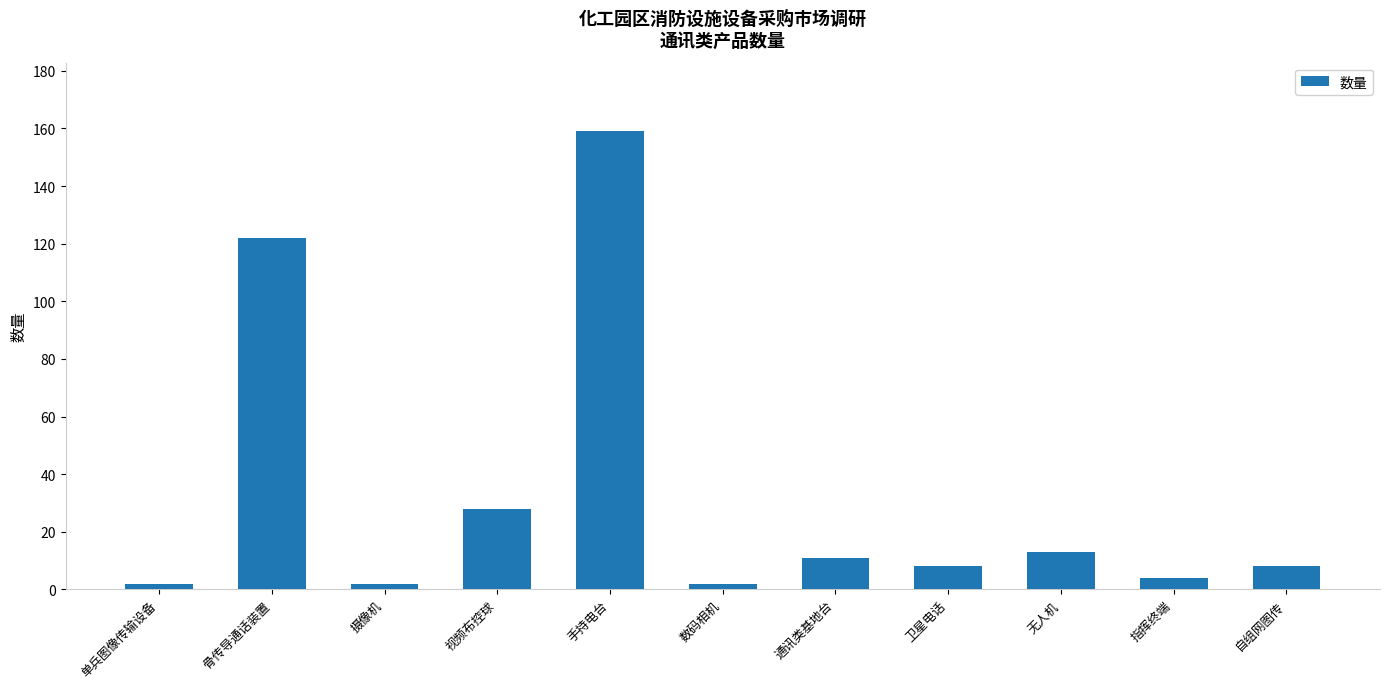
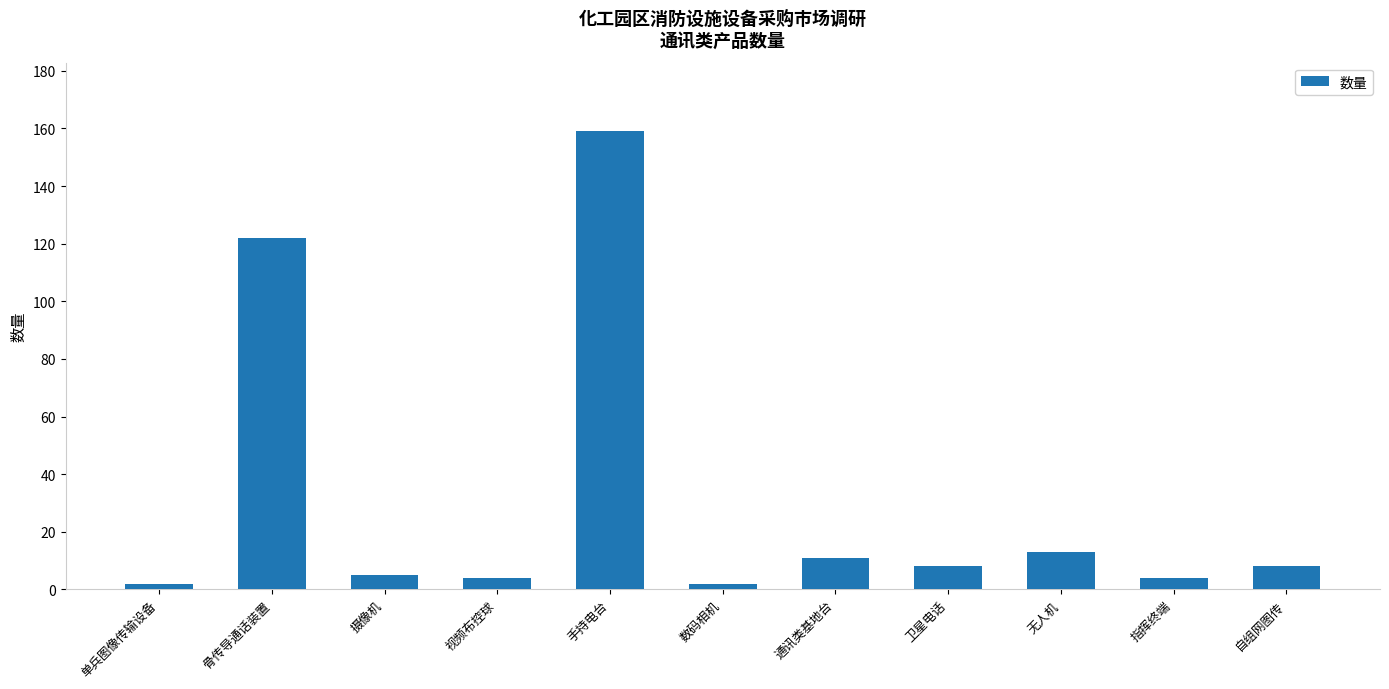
摄像机: 2 -> 5
视频布控球: 28 -> 4
